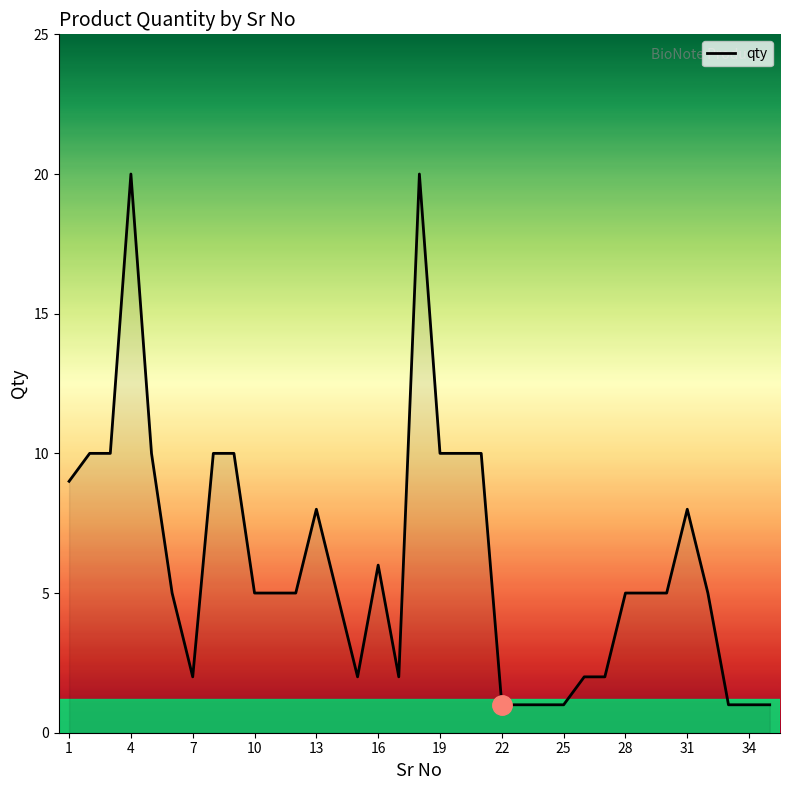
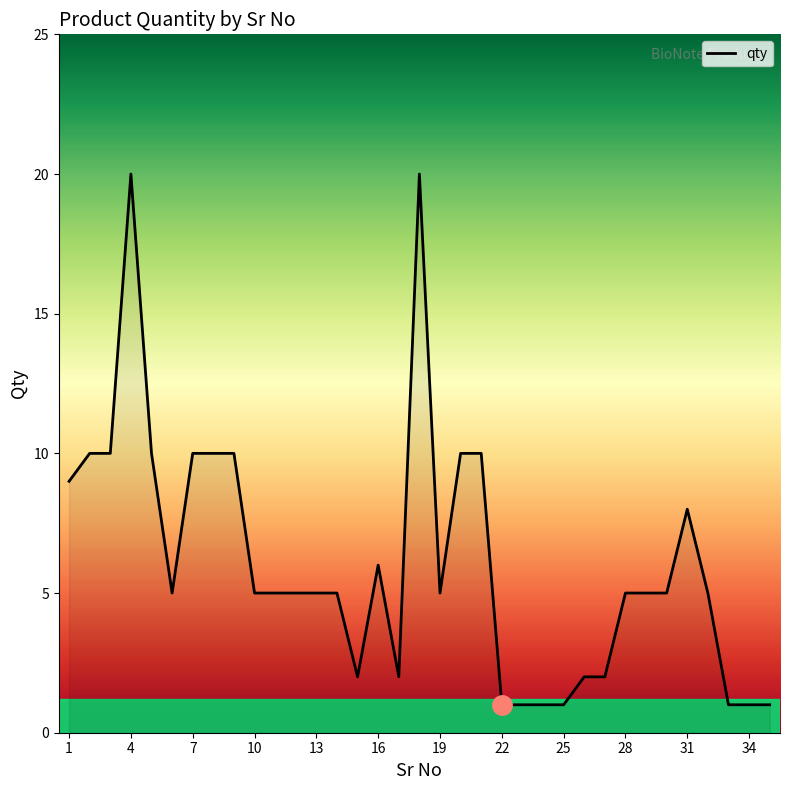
qty, 7: 2 -> 10
qty, 13: 8 -> 5
qty, 19: 10 -> 5
